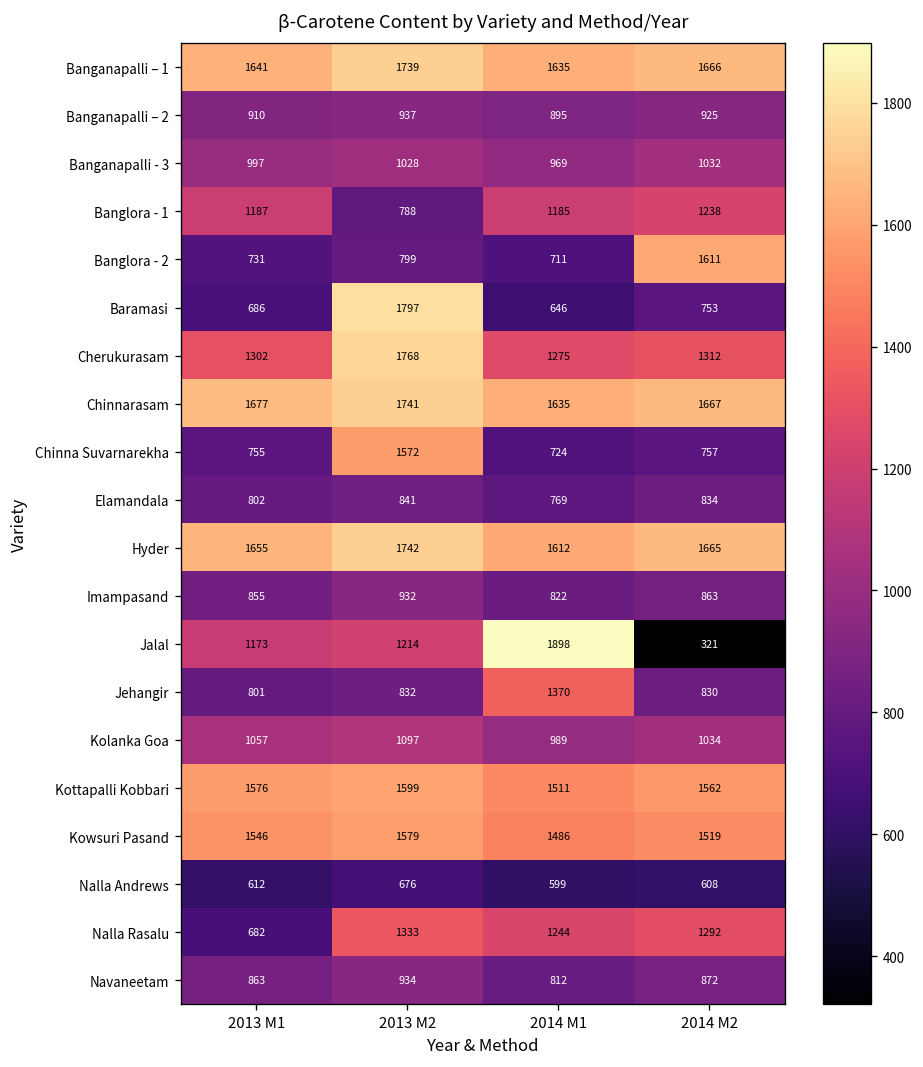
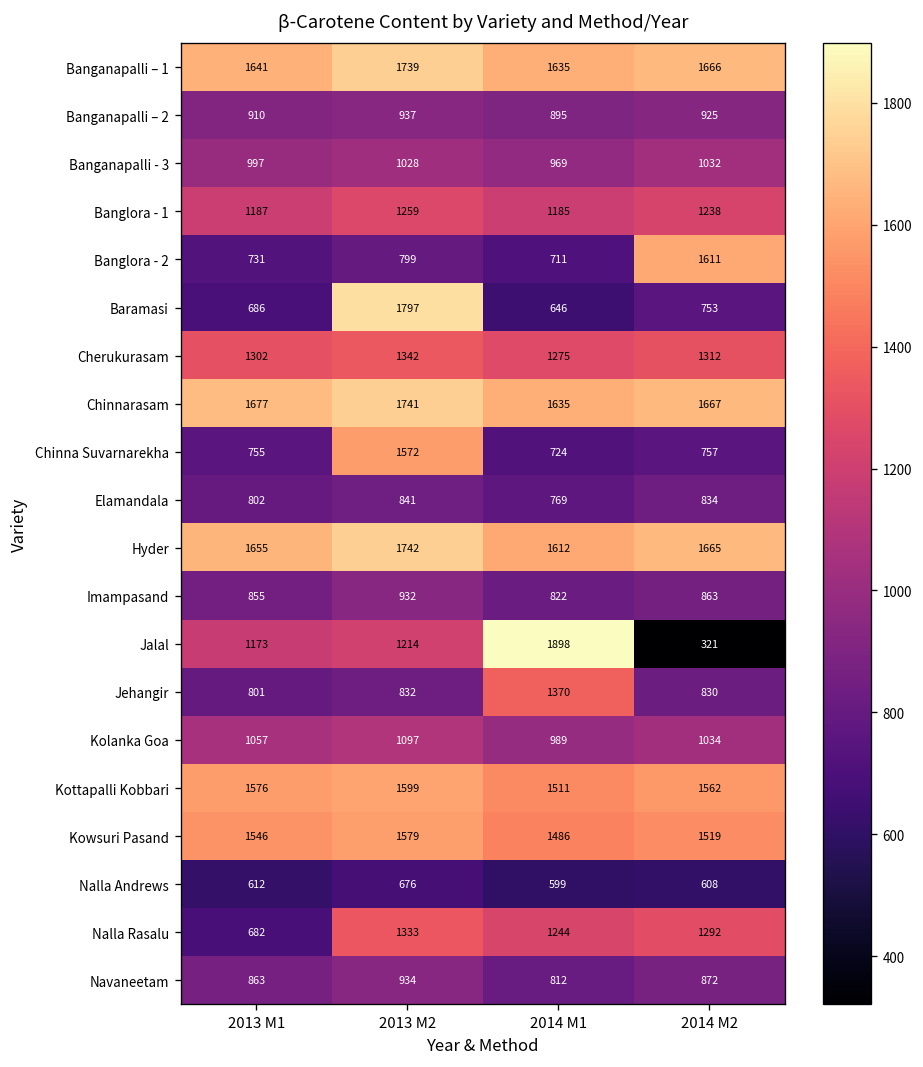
Banglora - 1, 2013 M2: 788 -> 1259
Cherukurasam, 2013 M2: 1768 -> 1342
